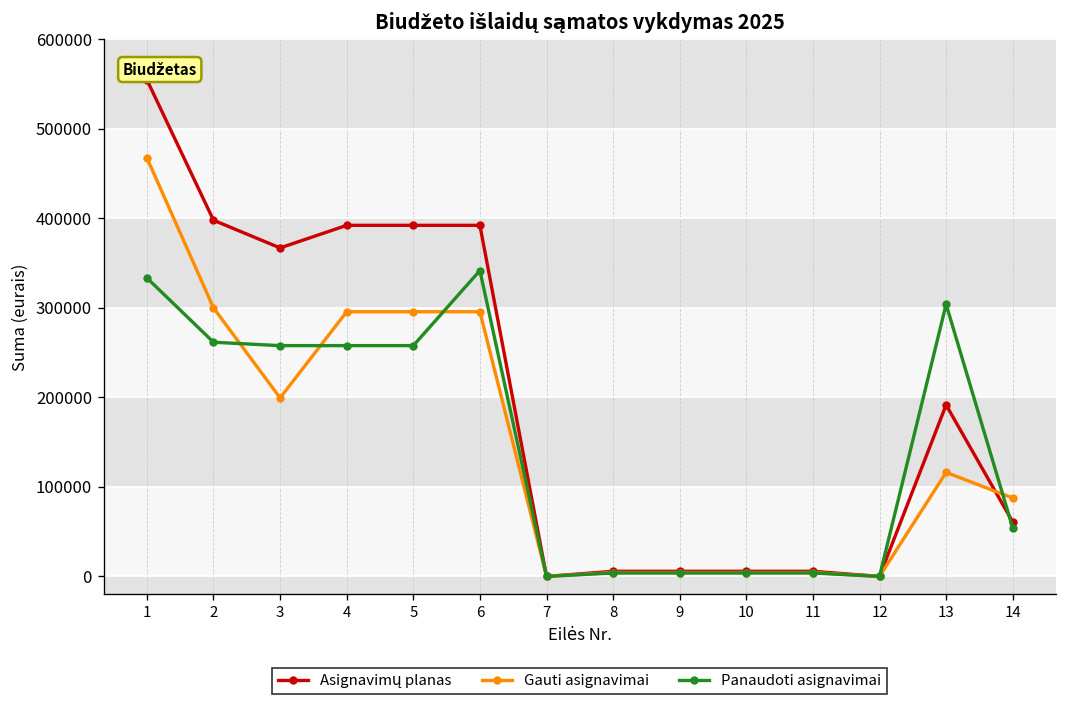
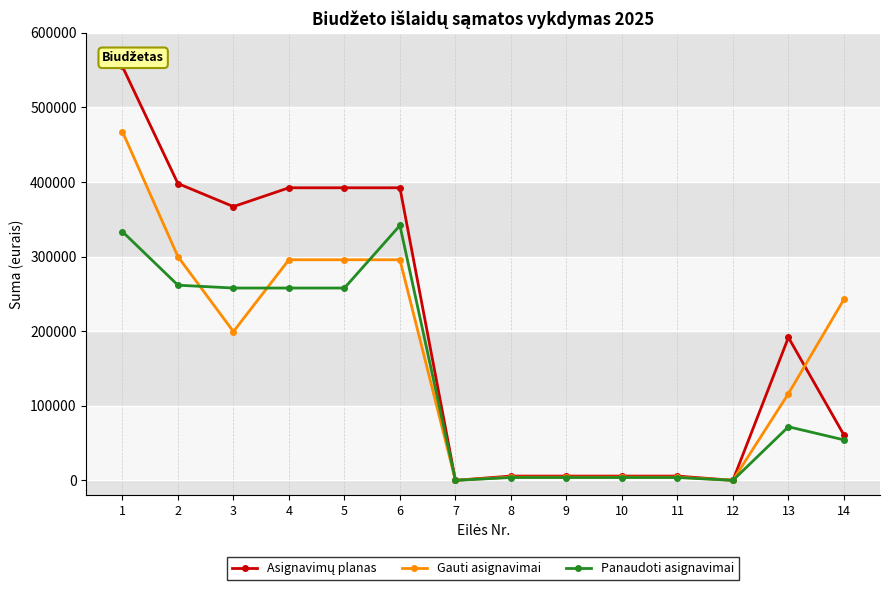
Panaudoti asignavimai, 13: 300000 -> 70000
Gauti asignavimai, 14: 90000 -> 240000
